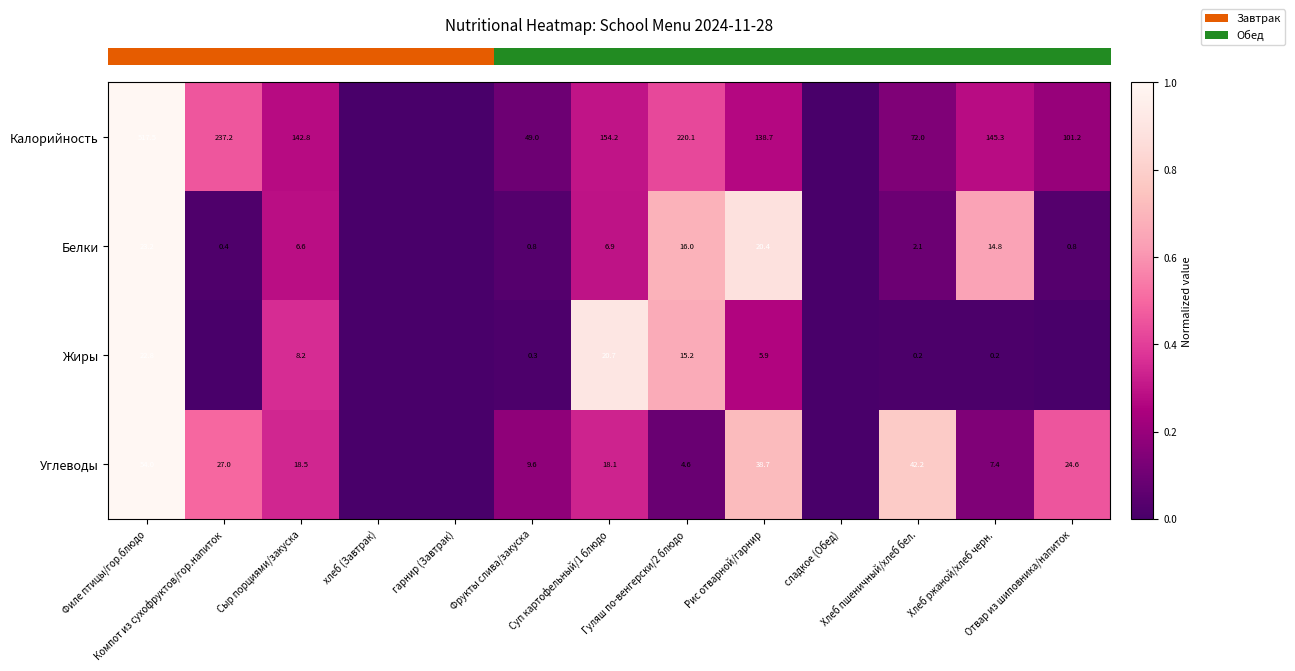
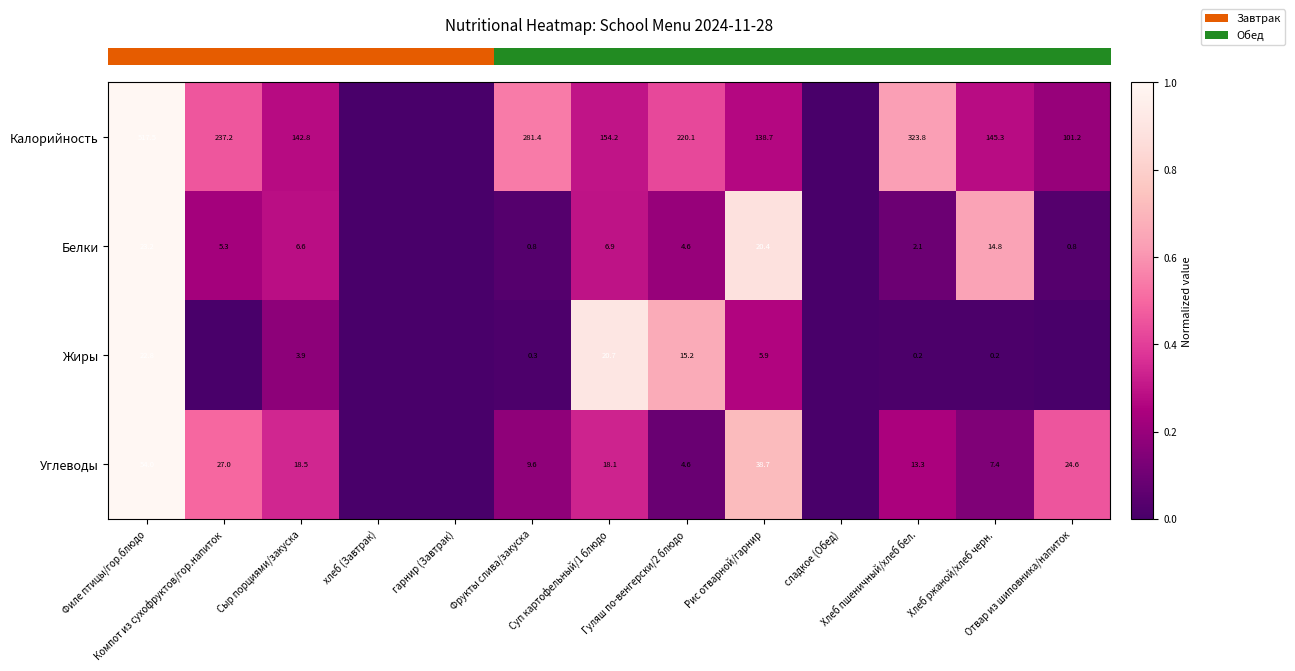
Калорийность, Фрукты слива/закуска: 49.0 -> 281.4
Калорийность, Хлеб пшеничный/хлеб бел.: 72.0 -> 323.8
Белки, Компот из сухофруктов/гор.напиток: 0.4 -> 5.3
Белки, Гуляш по-венгерски/2 блюдо: 16.0 -> 4.6
Жиры, Сыр порциями/закуска: 8.2 -> 3.9
Углеводы, Хлеб пшеничный/хлеб бел.: 42.2 -> 13.3
